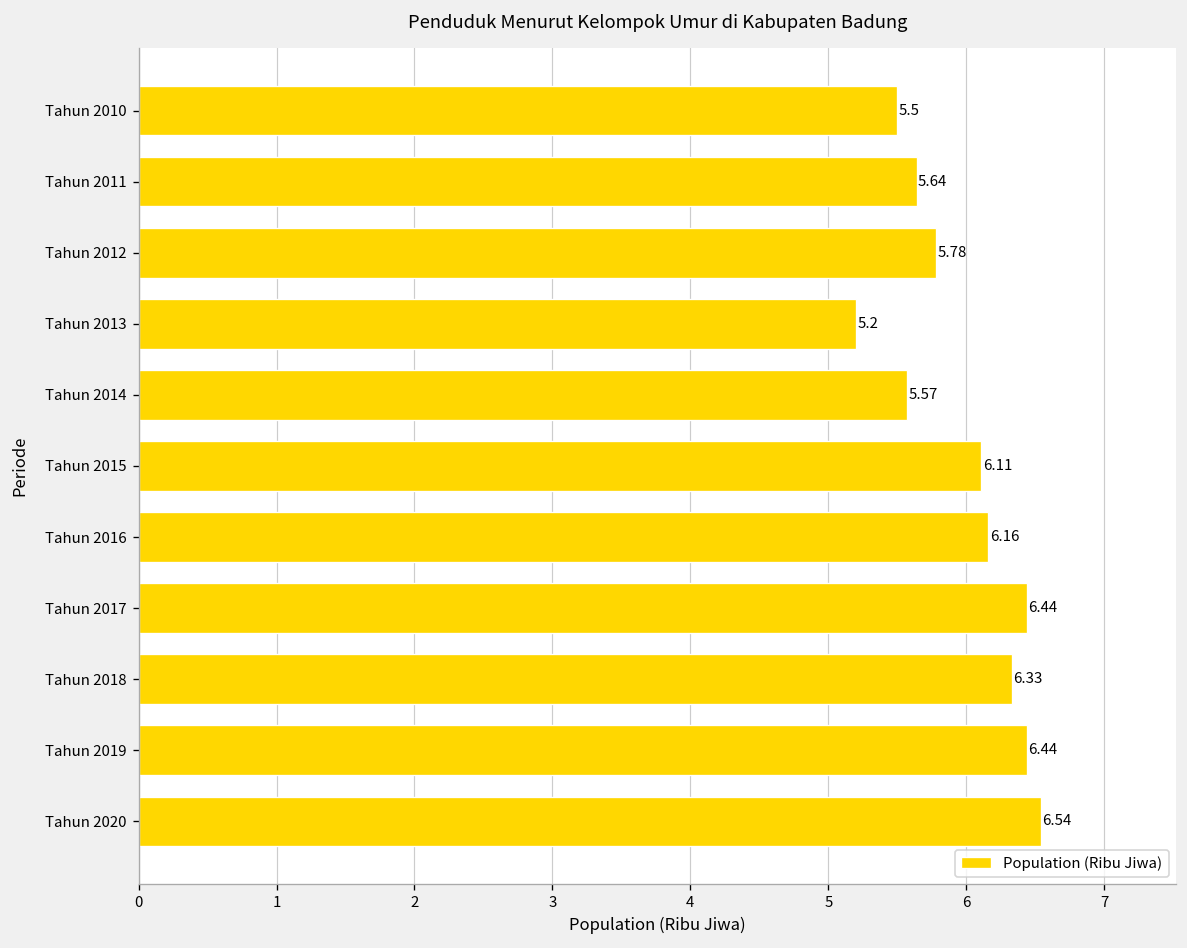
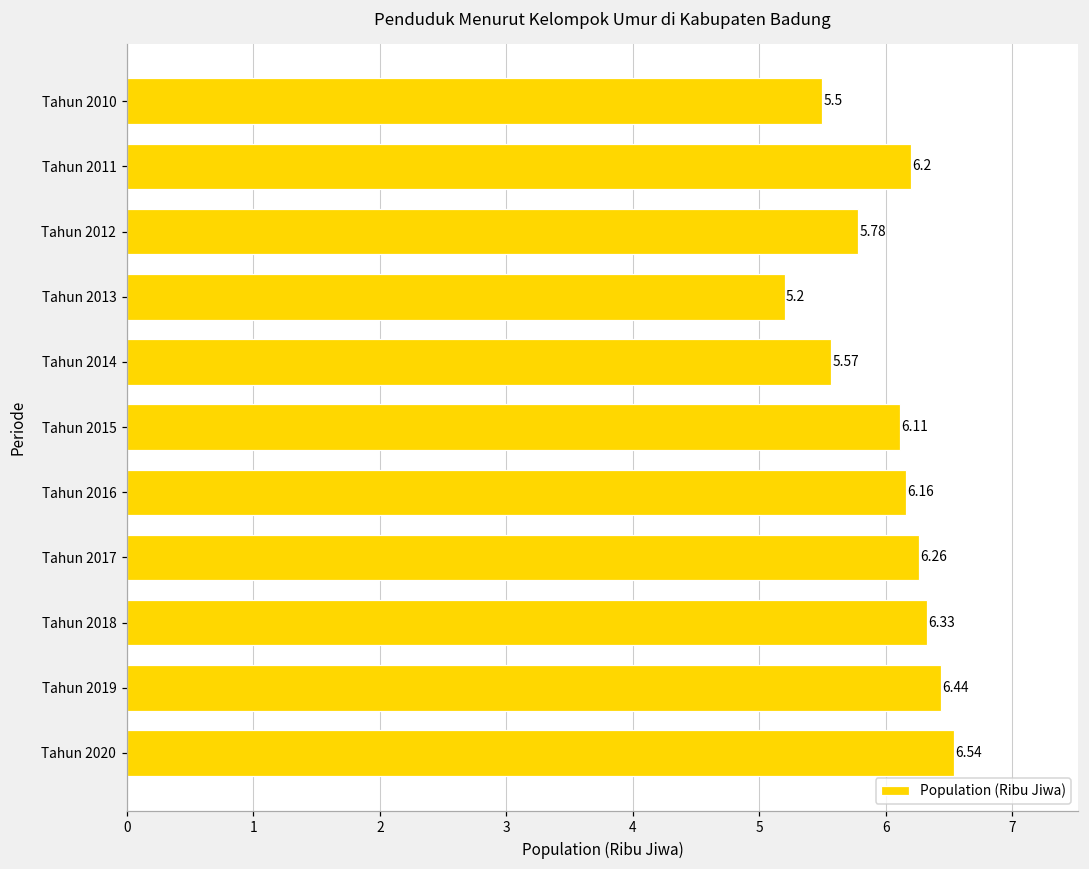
Tahun 2011: 5.64 -> 6.2
Tahun 2017: 6.44 -> 6.26
